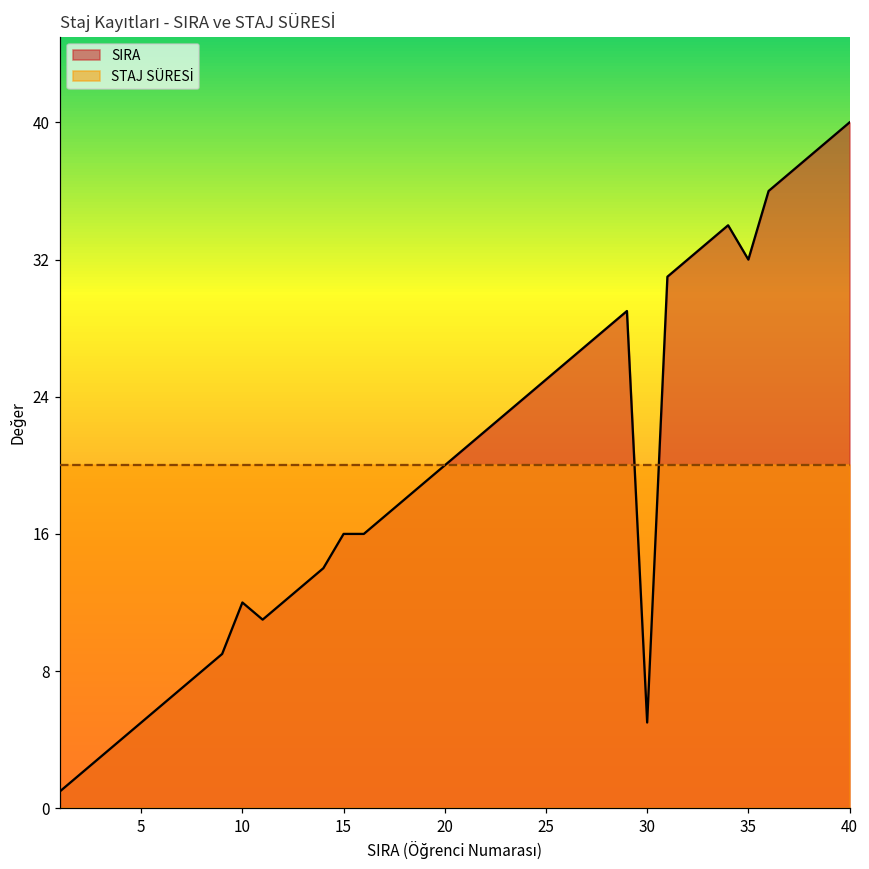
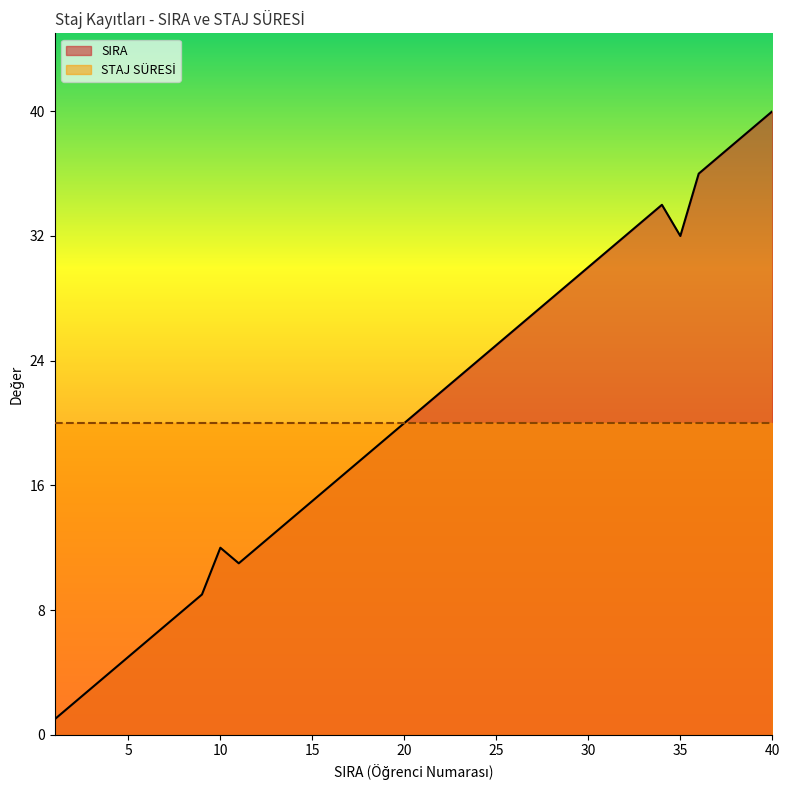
SIRA, 15: 16 -> 15
SIRA, 30: 5 -> 30
